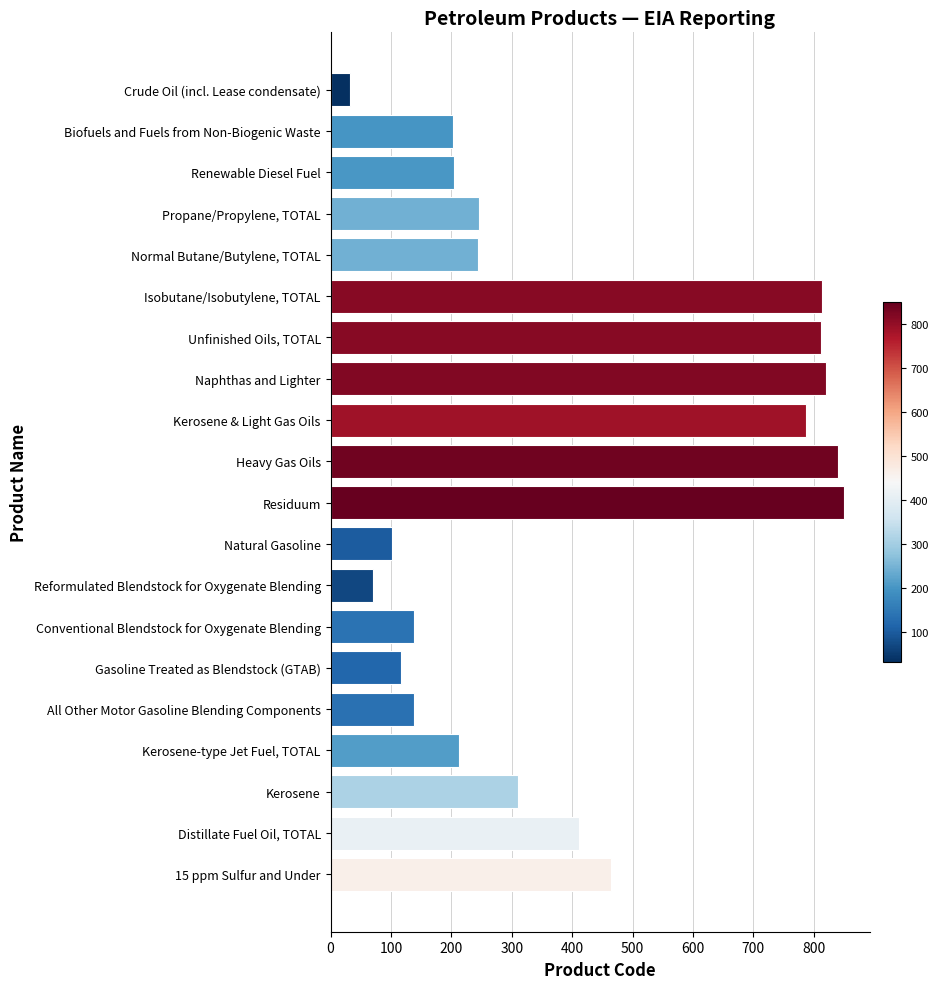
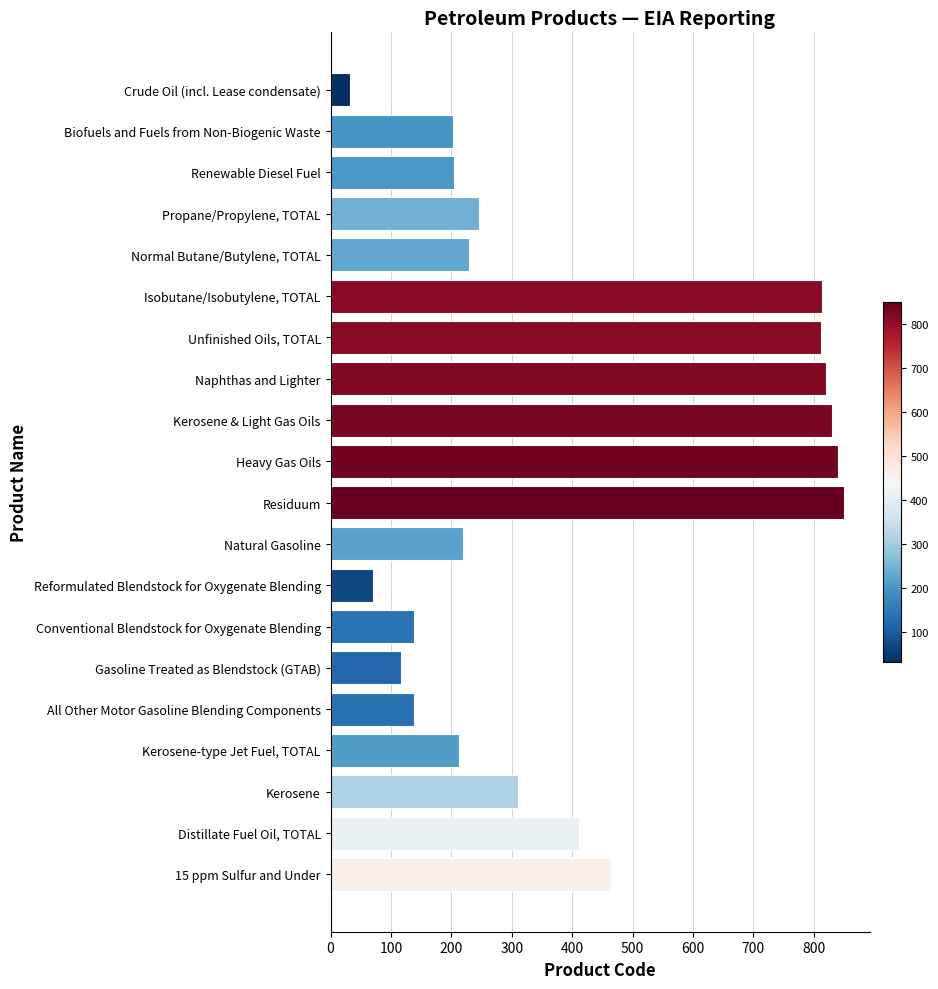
Normal Butane/Butylene, TOTAL: 240 -> 230
Kerosene & Light Gas Oils: 790 -> 830
Natural Gasoline: 100 -> 220
